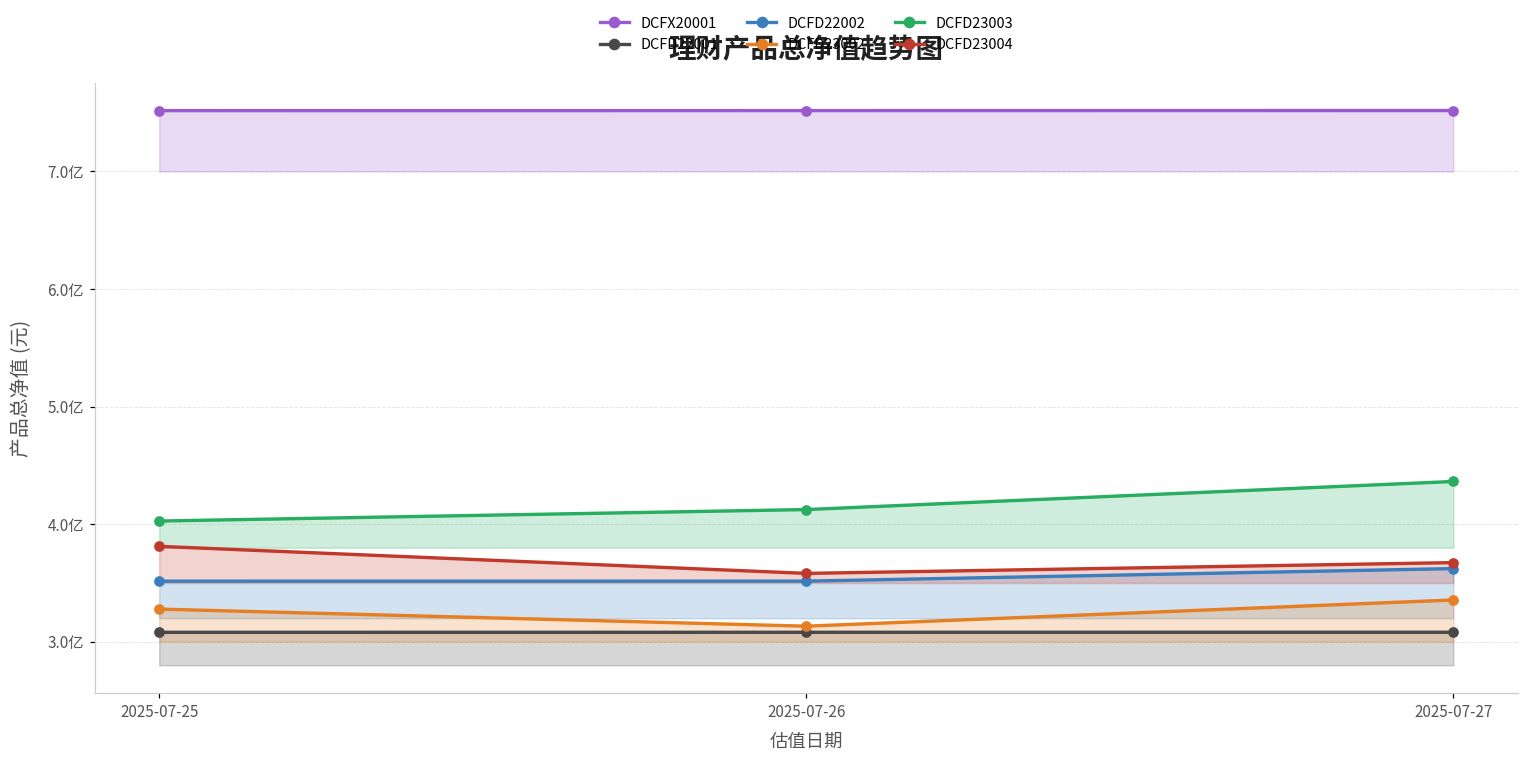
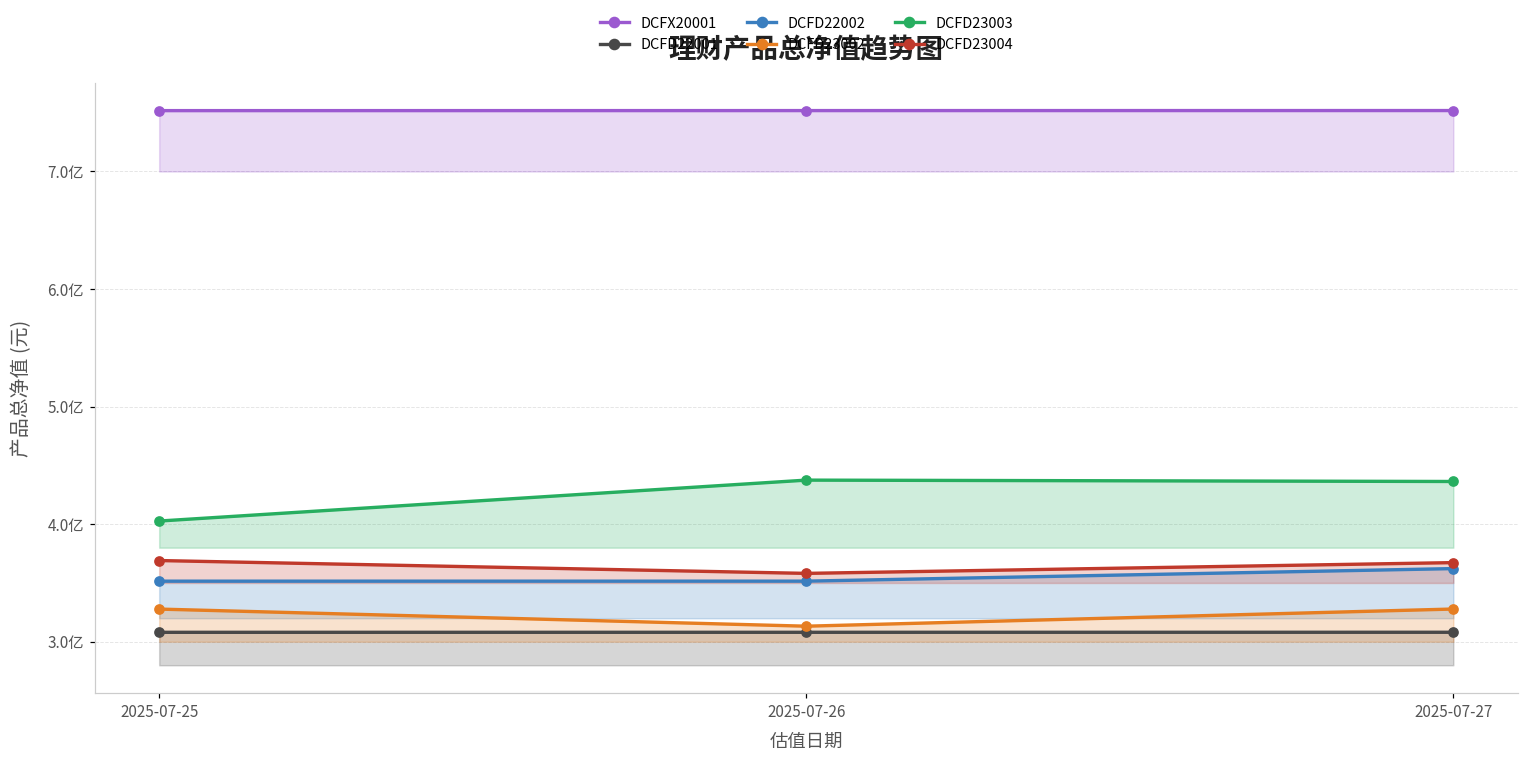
DCFD23004, 2025-07-25: 3.81亿 -> 3.69亿
DCFD23003, 2025-07-26: 4.12亿 -> 4.37亿
DCFD23002, 2025-07-27: 3.36亿 -> 3.28亿
